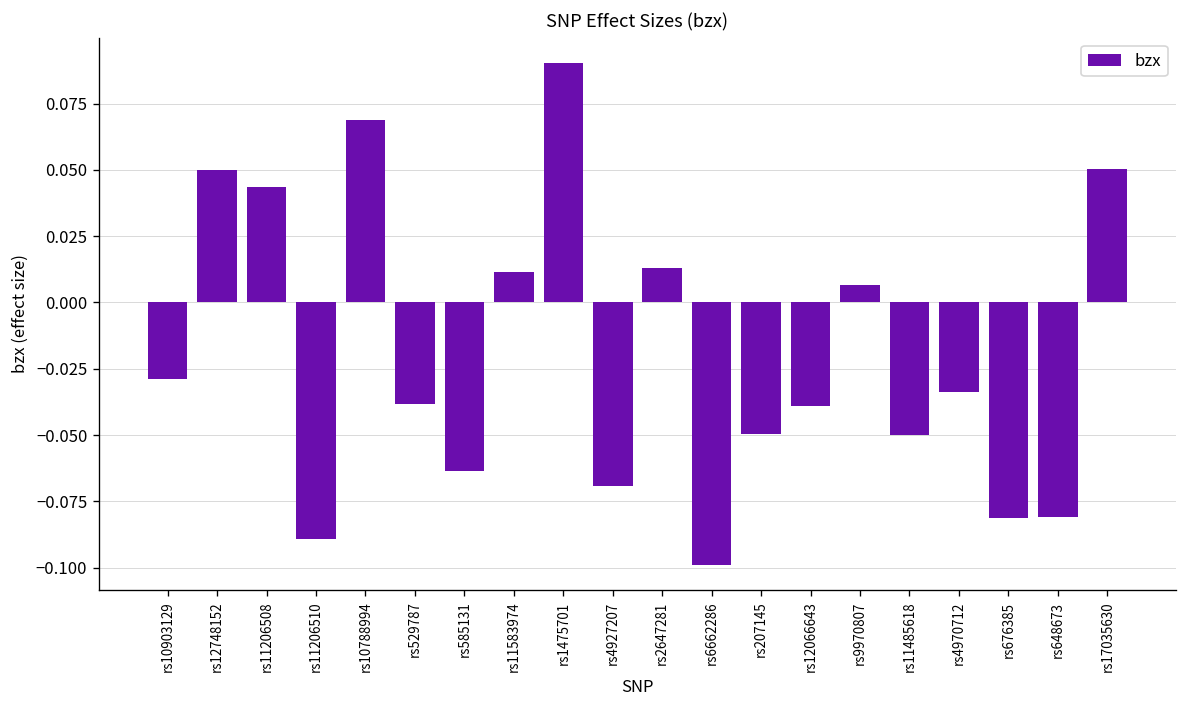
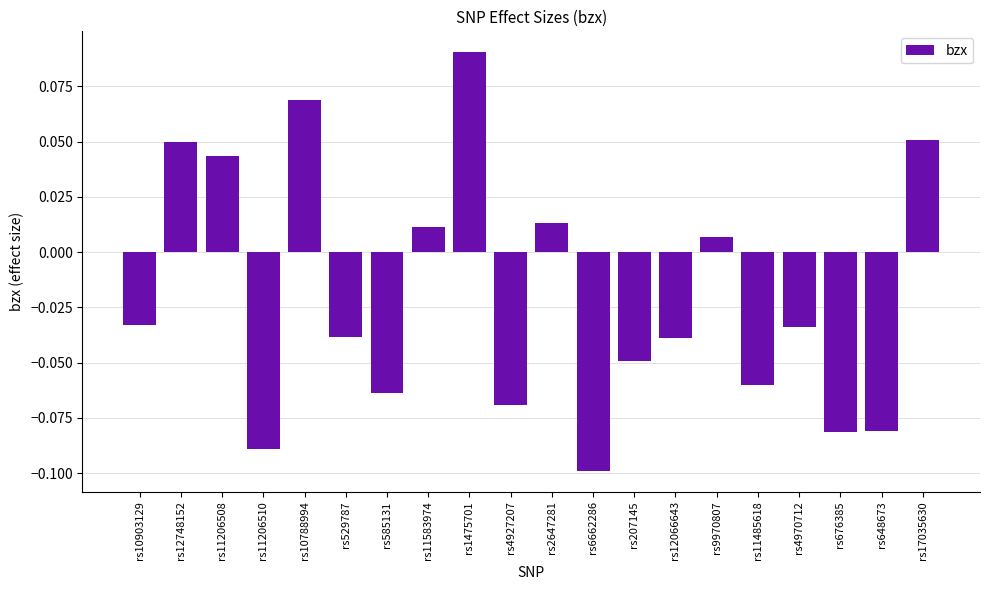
rs10903129: -0.029 -> -0.033
rs11485618: -0.05 -> -0.06
